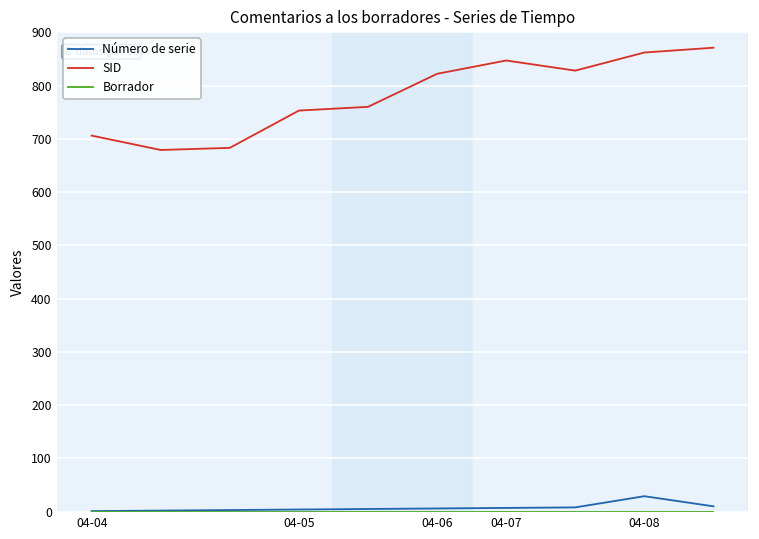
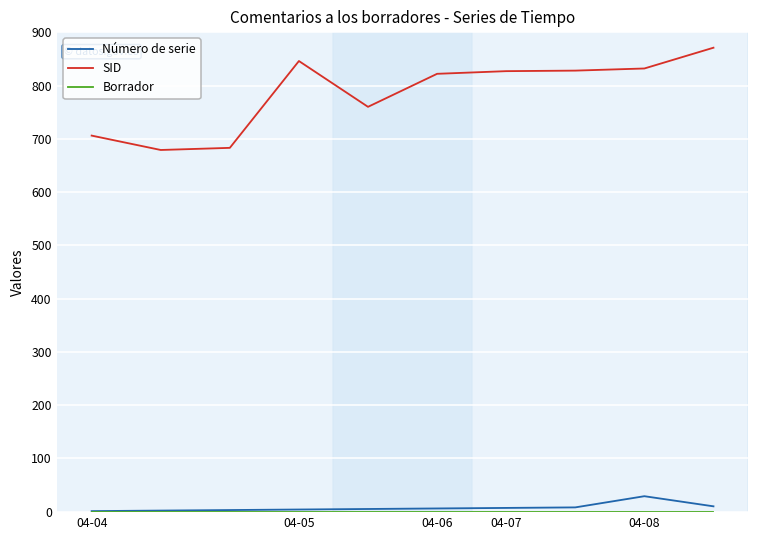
SID, 04-05: 750 -> 850
SID, 04-07: 850 -> 830
SID, 04-08: 860 -> 830
